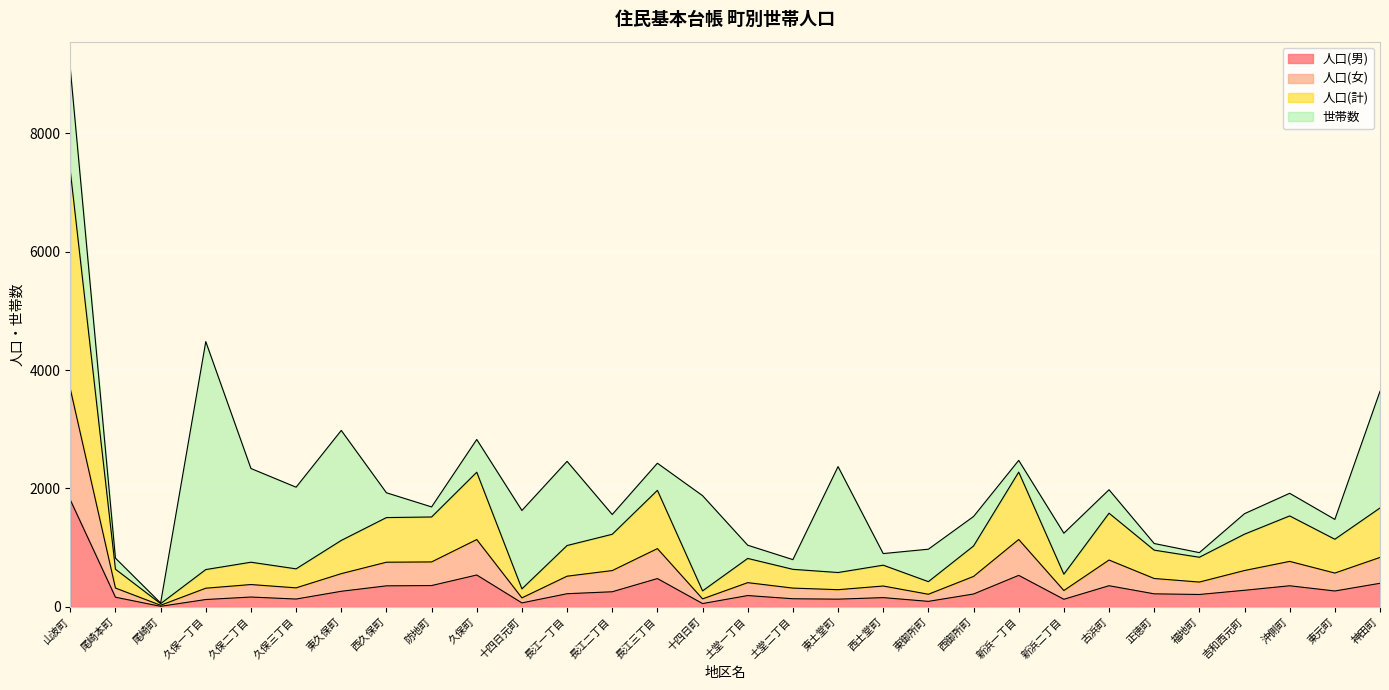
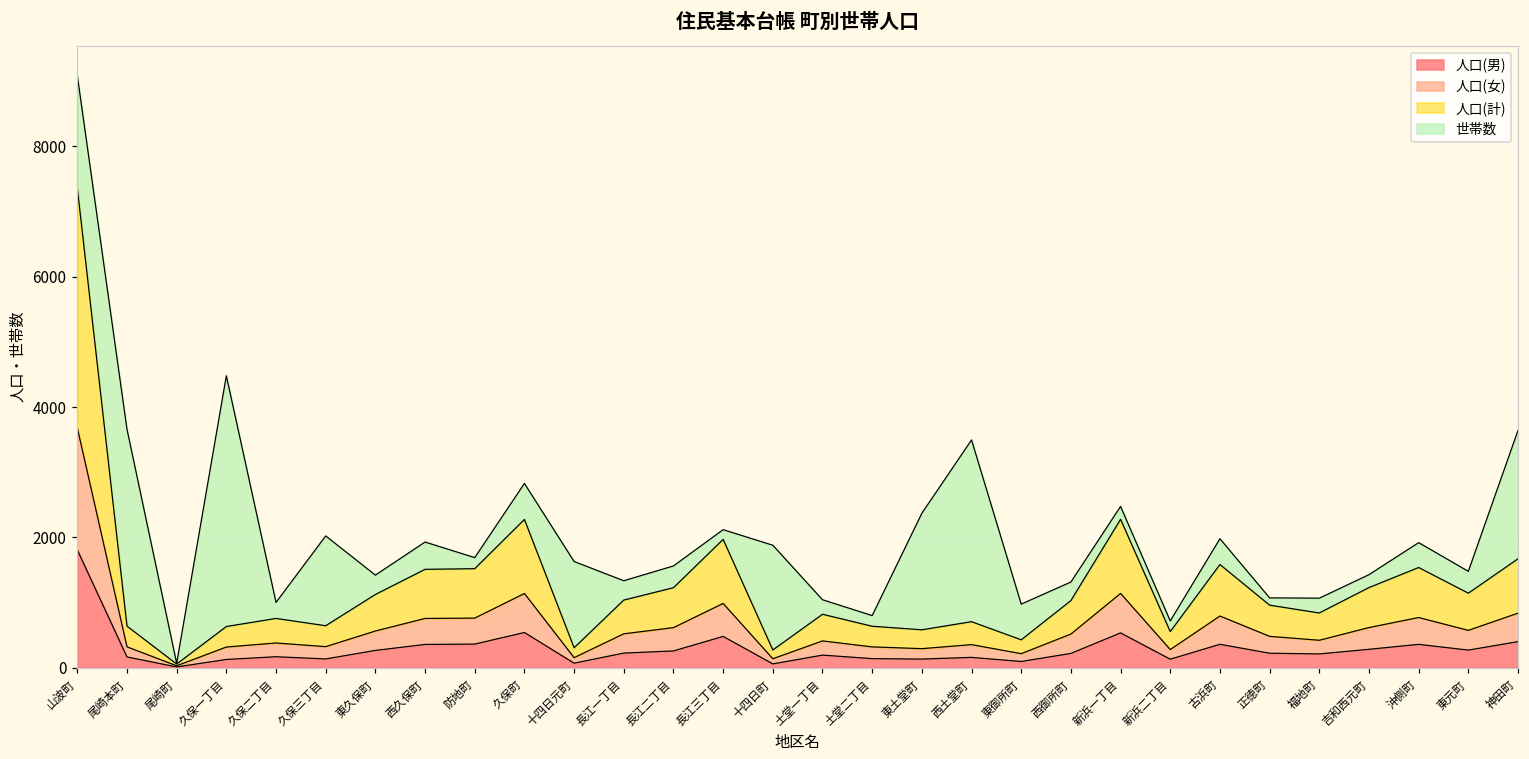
世帯数, 尾崎本町: 200 -> 3000
世帯数, 久保二丁目: 1600 -> 200
世帯数, 東久保町: 1900 -> 300
世帯数, 長江一丁目: 1400 -> 300
世帯数, 長江三丁目: 500 -> 100
世帯数, 西土堂町: 200 -> 2800
世帯数, 西御所町: 500 -> 300
世帯数, 新浜二丁目: 700 -> 200
世帯数, 福地町: 100 -> 200
世帯数, 吉和西元町: 300 -> 200
